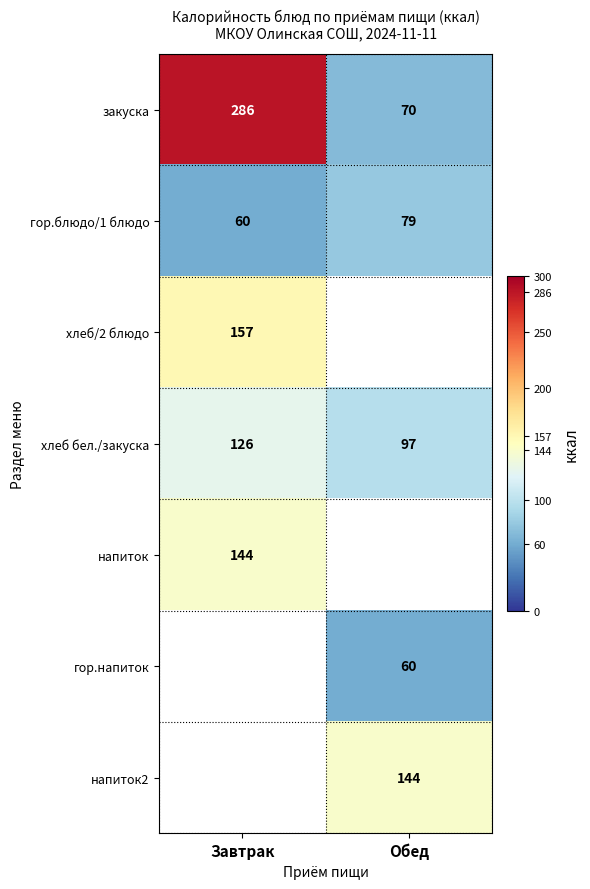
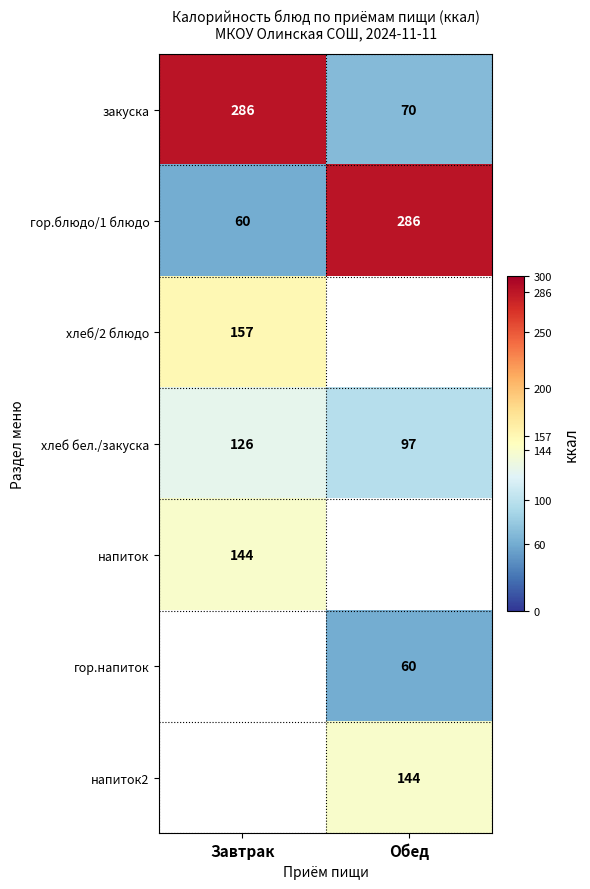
гор.блюдо/1 блюдо, Обед: 79 -> 286
